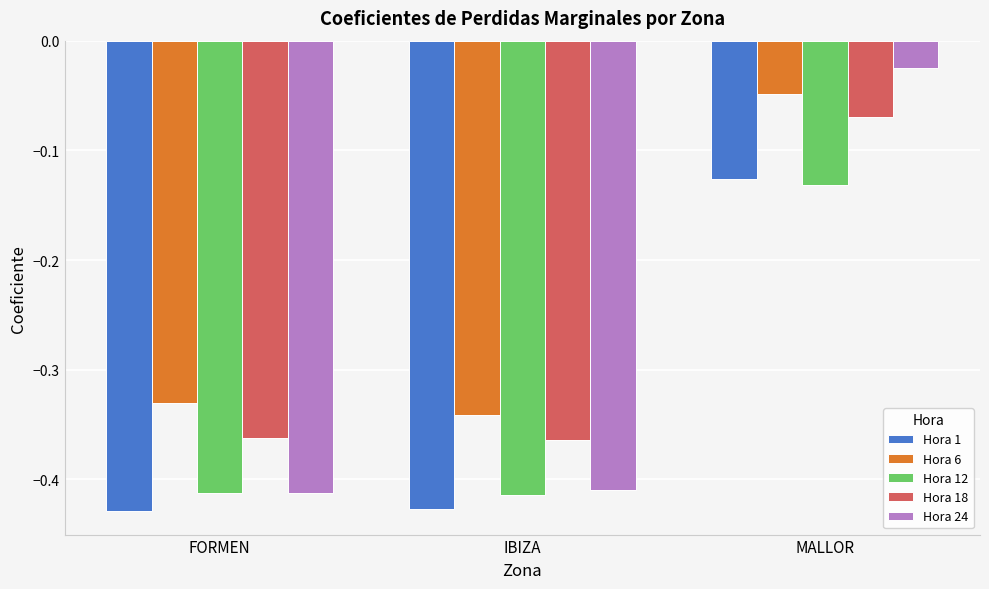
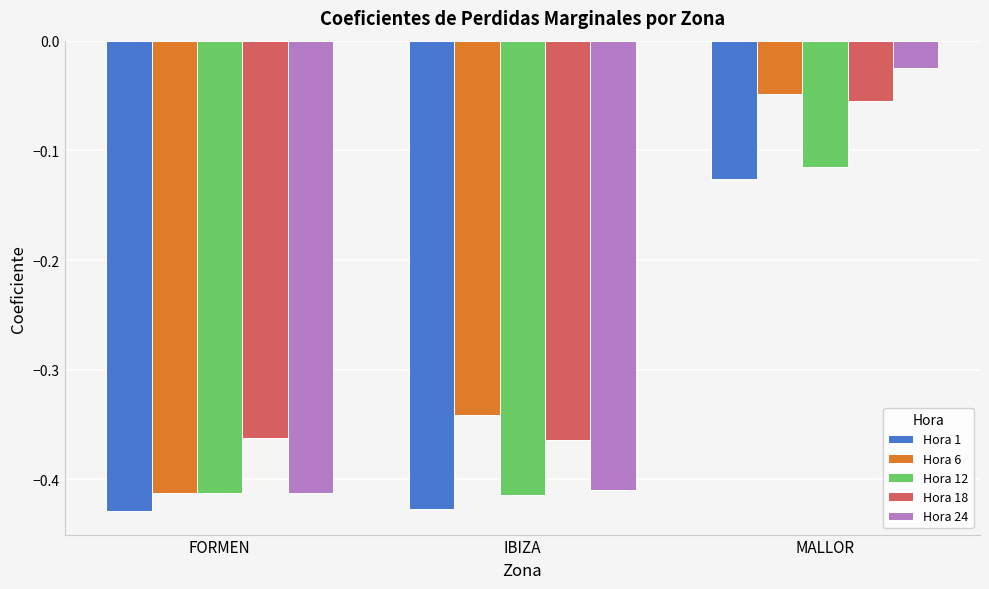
Hora 6, FORMEN: -0.331 -> -0.412
Hora 12, MALLOR: -0.132 -> -0.115
Hora 18, MALLOR: -0.070 -> -0.055
